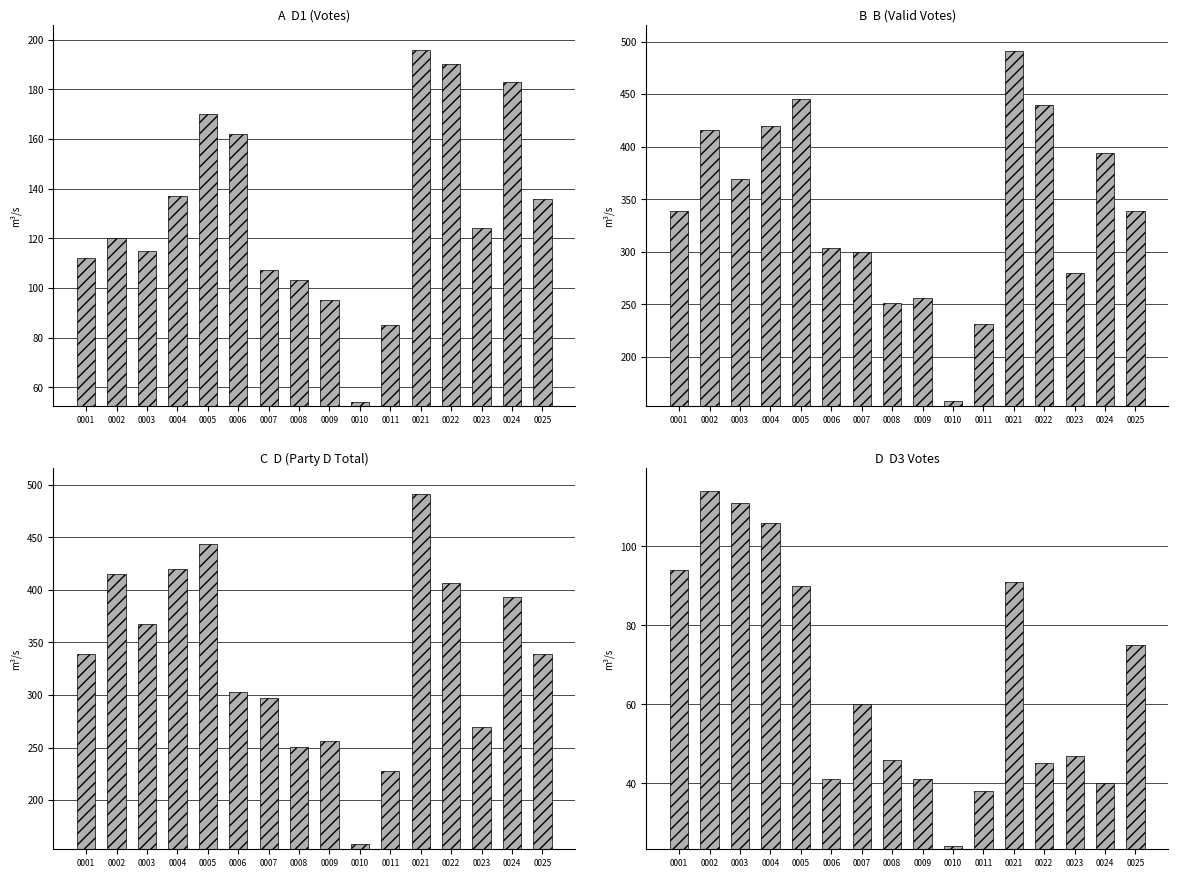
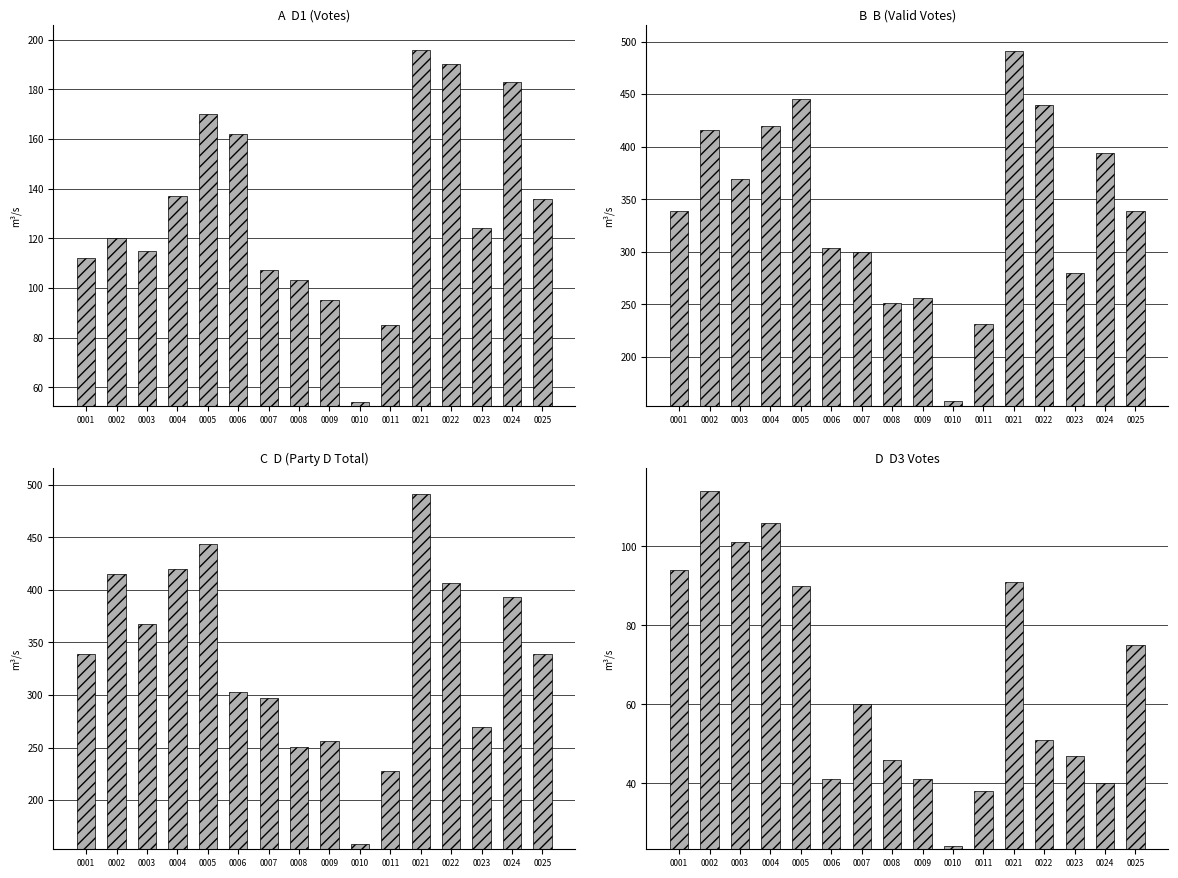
D D3 Votes, 0003: 111 -> 101
D D3 Votes, 0022: 45 -> 51
